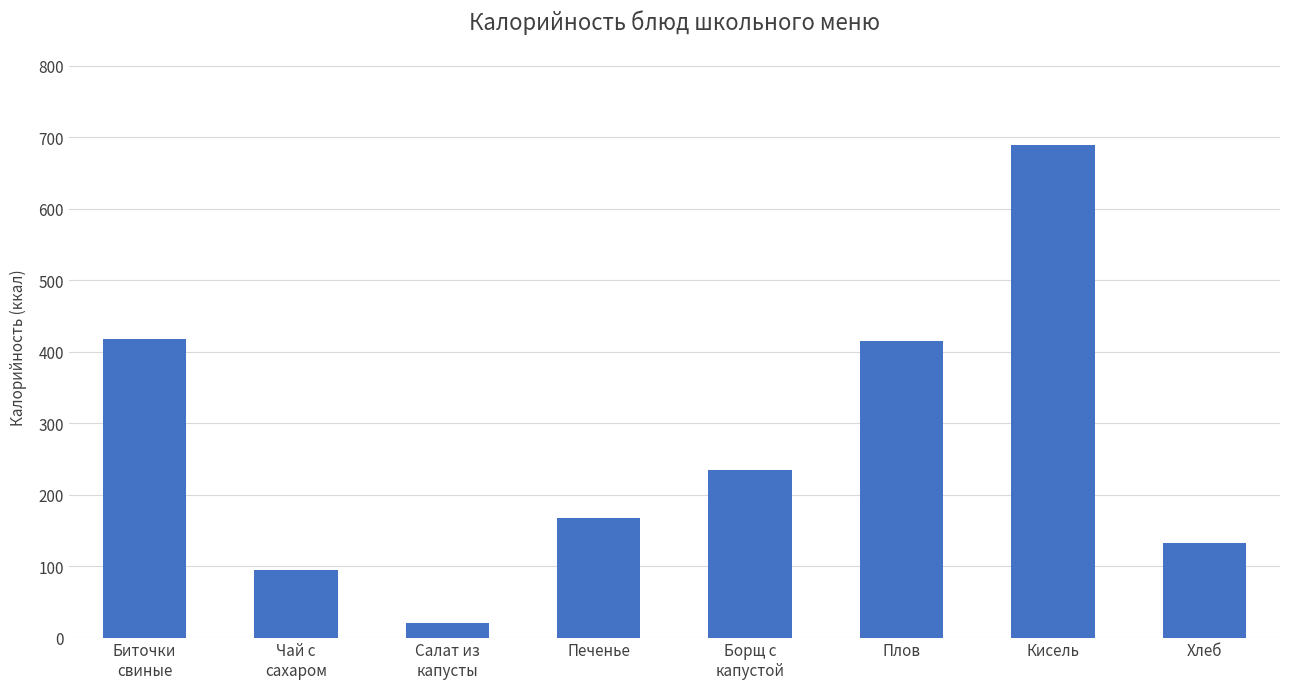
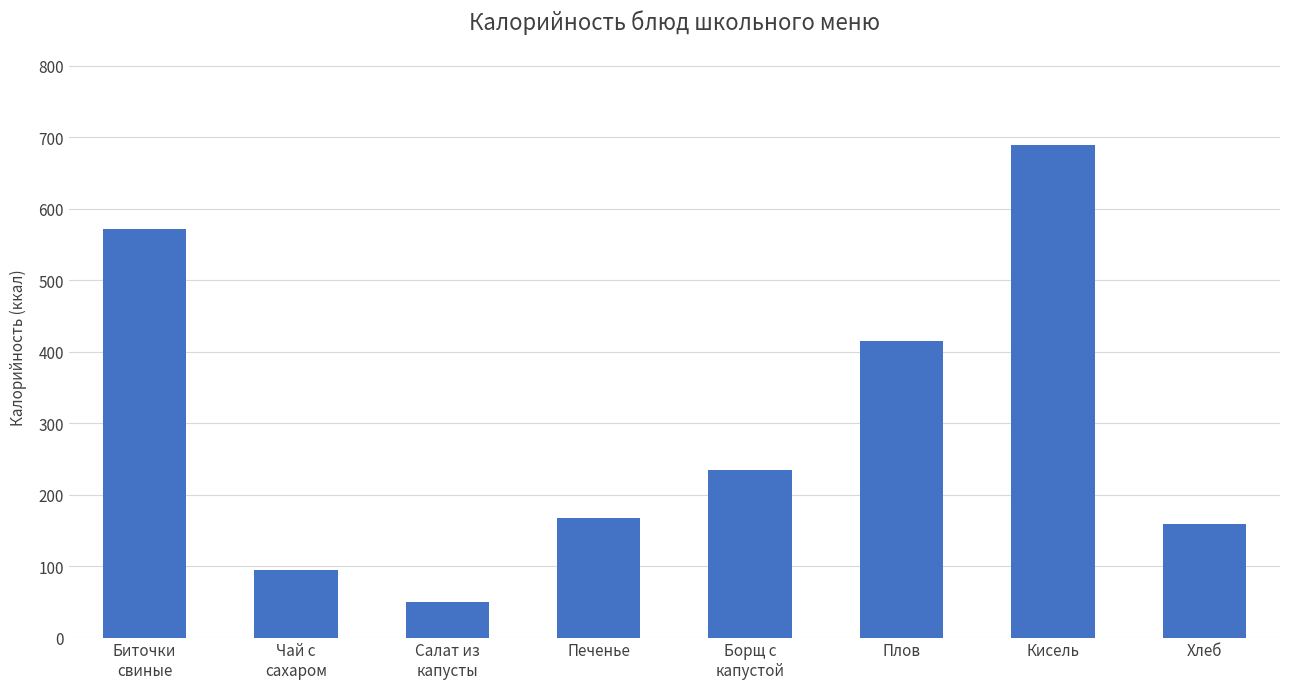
Биточки свиные: 420 -> 570
Салат из капусты: 20 -> 50
Хлеб: 130 -> 160
